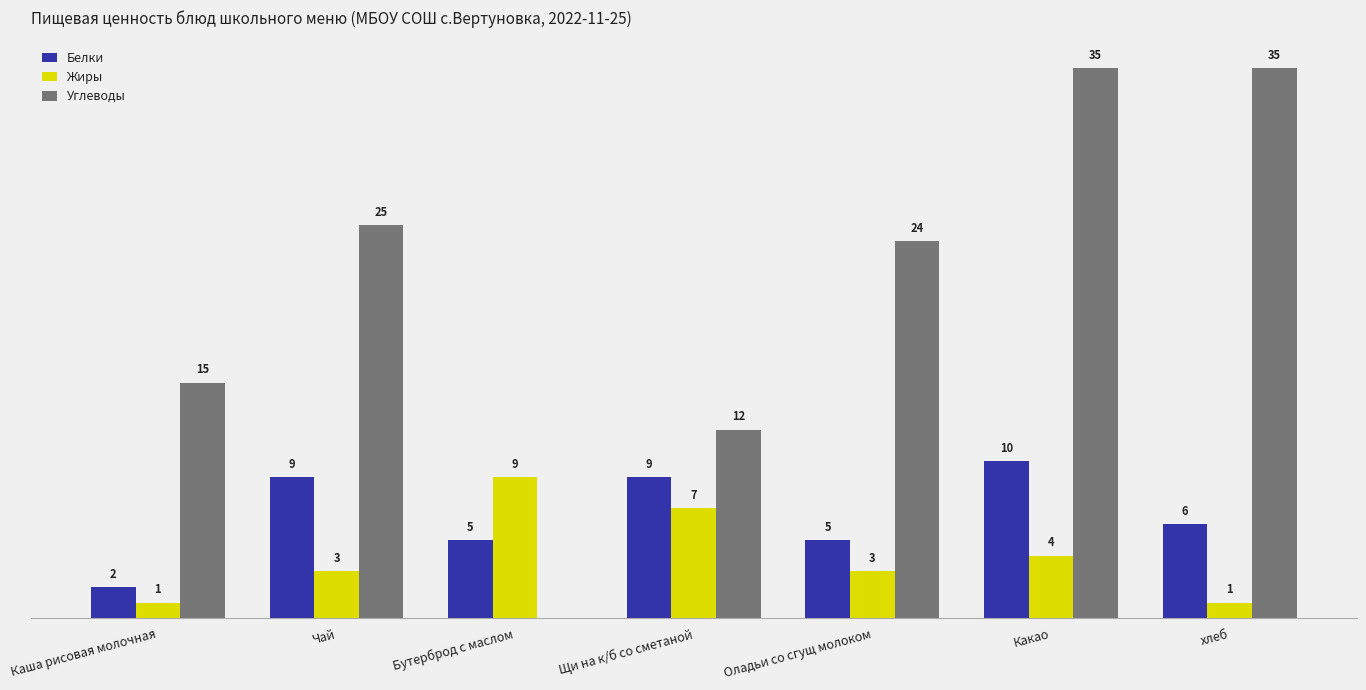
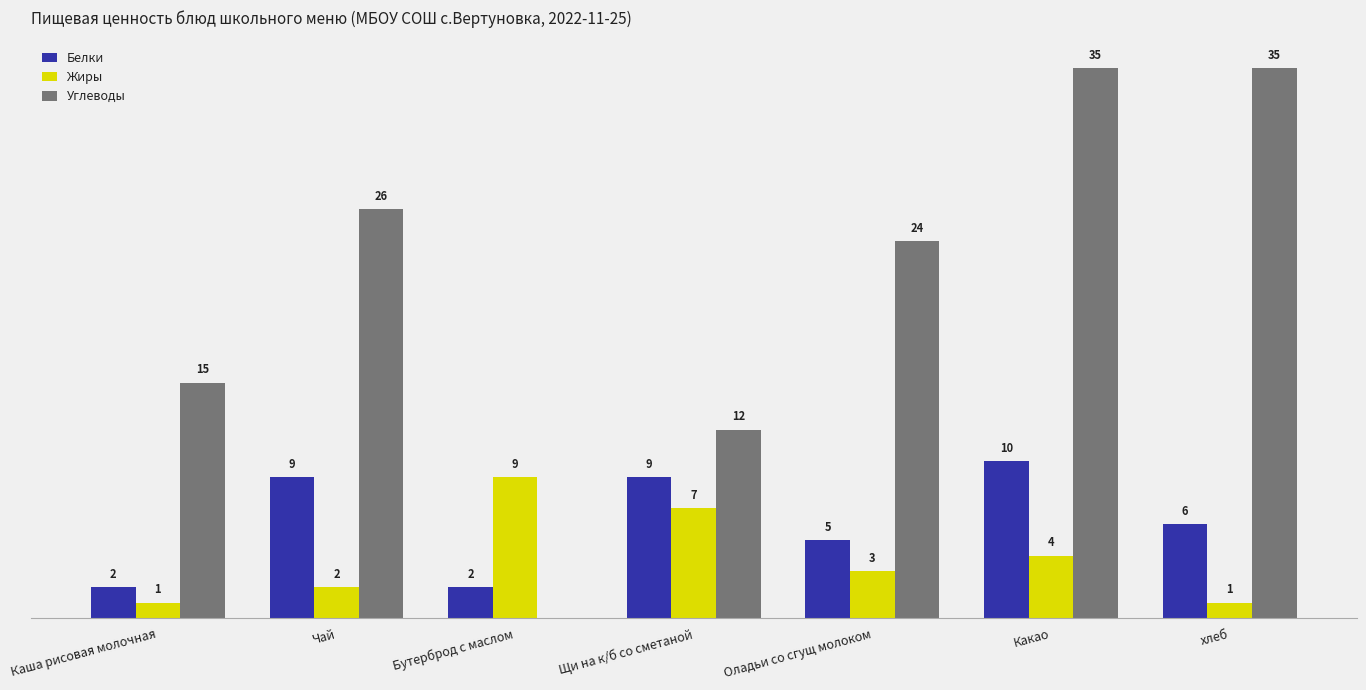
Жиры, Чай: 3 -> 2
Углеводы, Чай: 25 -> 26
Белки, Бутерброд с маслом: 5 -> 2
